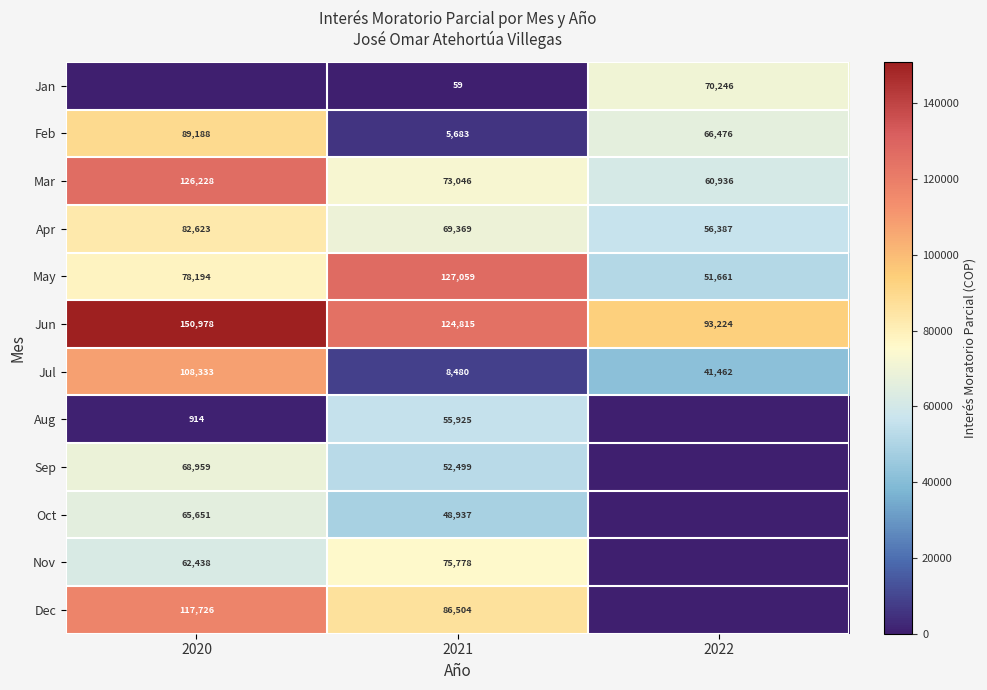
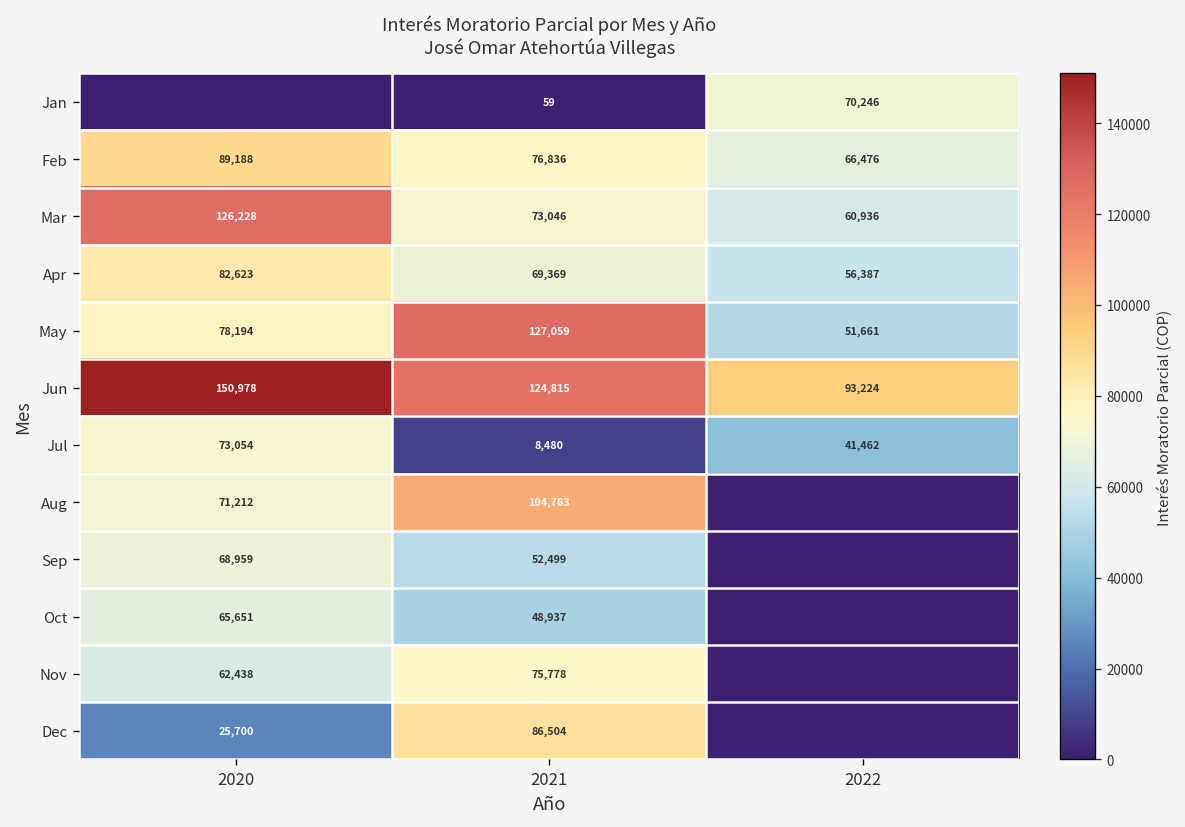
Feb, 2021: 5,683 -> 76,836
Jul, 2020: 108,333 -> 73,054
Aug, 2020: 914 -> 71,212
Aug, 2021: 55,925 -> 104,763
Dec, 2020: 117,726 -> 25,700
